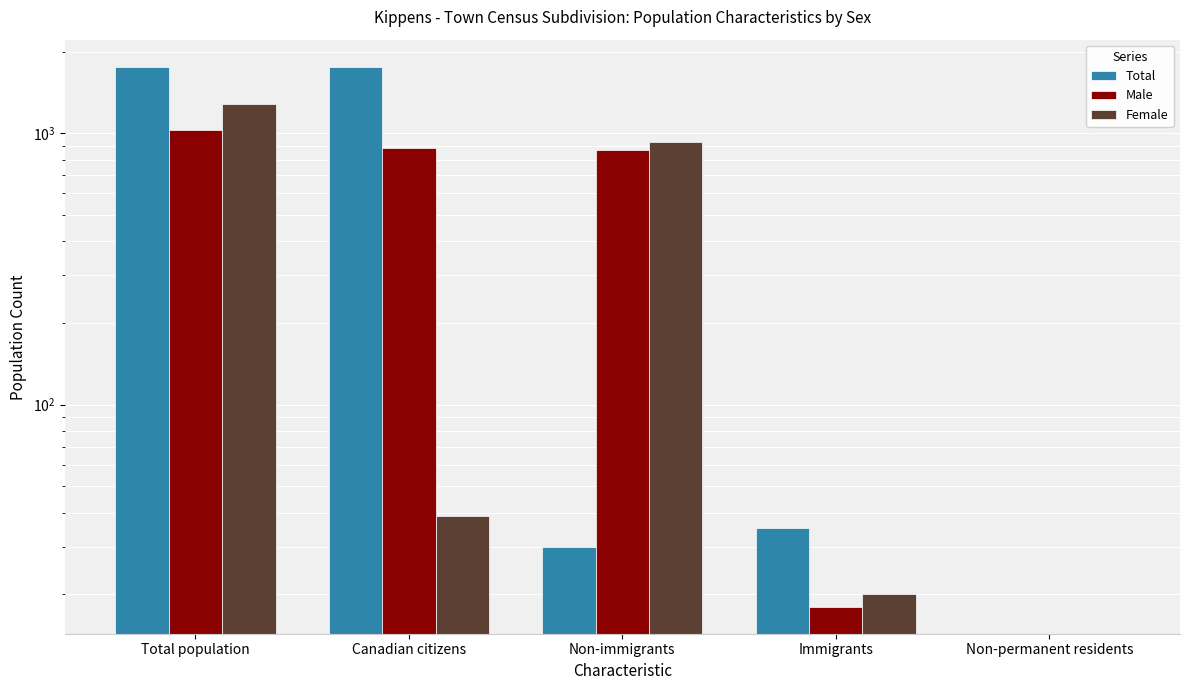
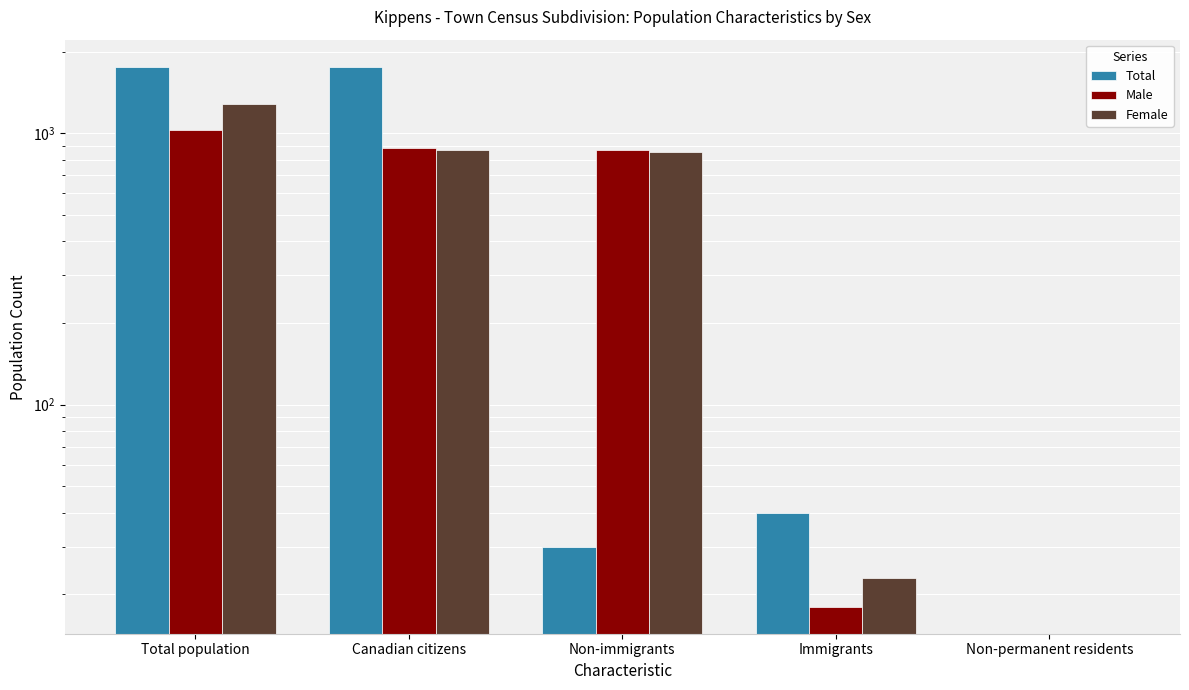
Female, Canadian citizens: 39 -> 870
Female, Non-immigrants: 930 -> 850
Total, Immigrants: 35 -> 40
Female, Immigrants: 20 -> 23
